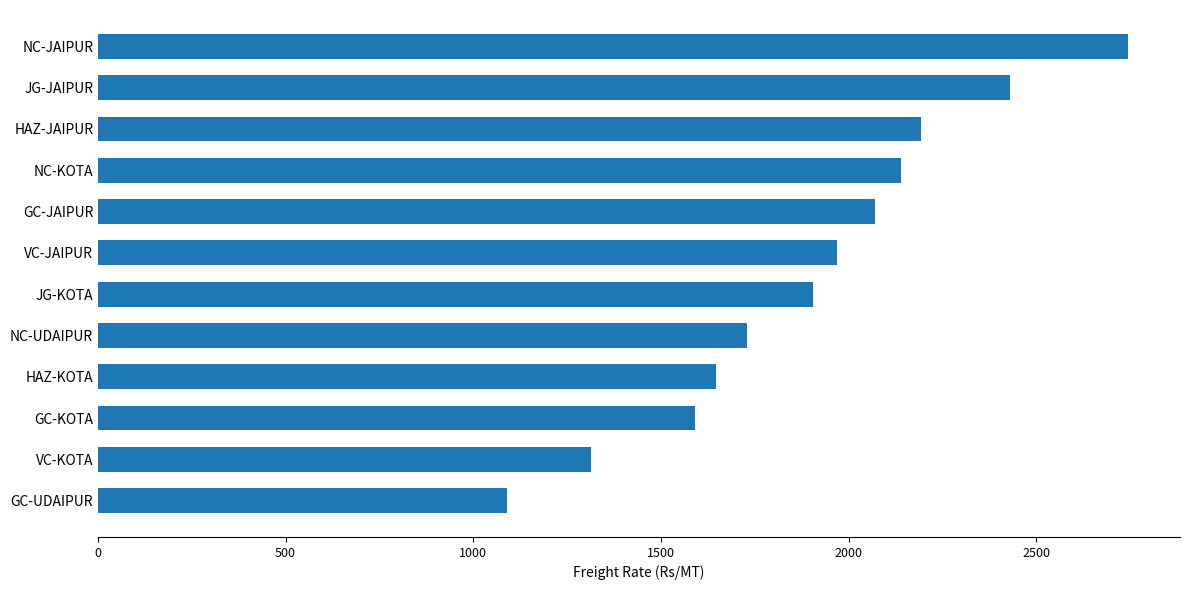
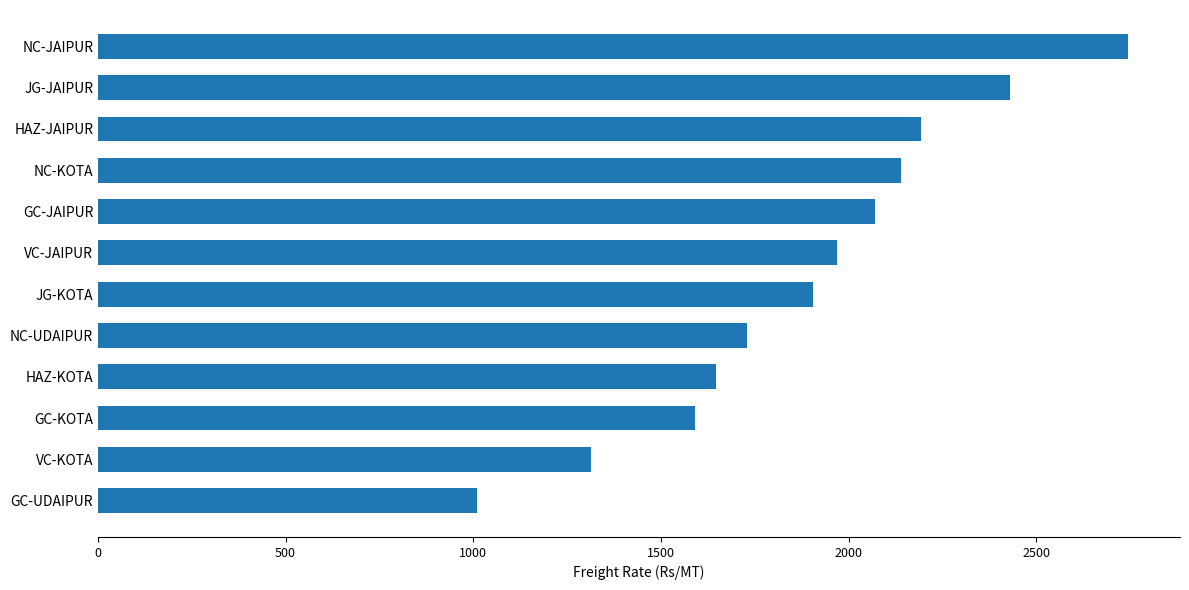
GC-UDAIPUR: 1090 -> 1010
